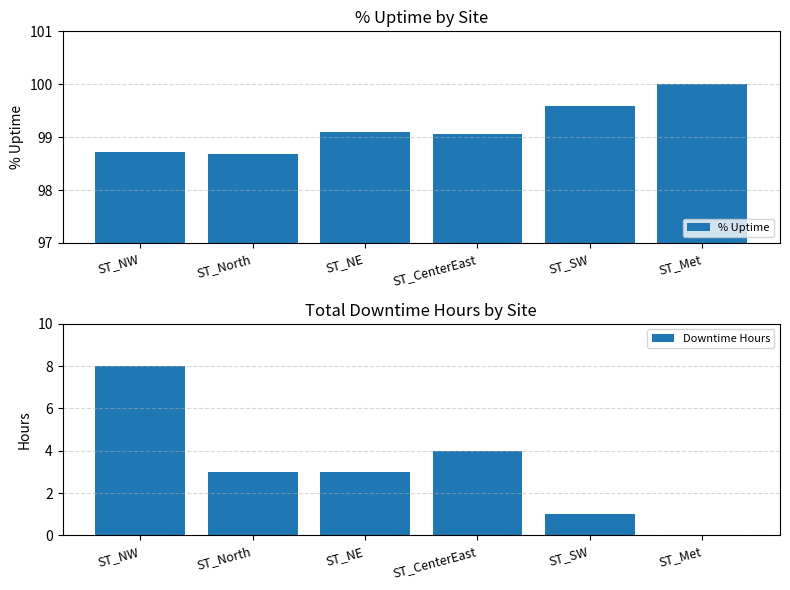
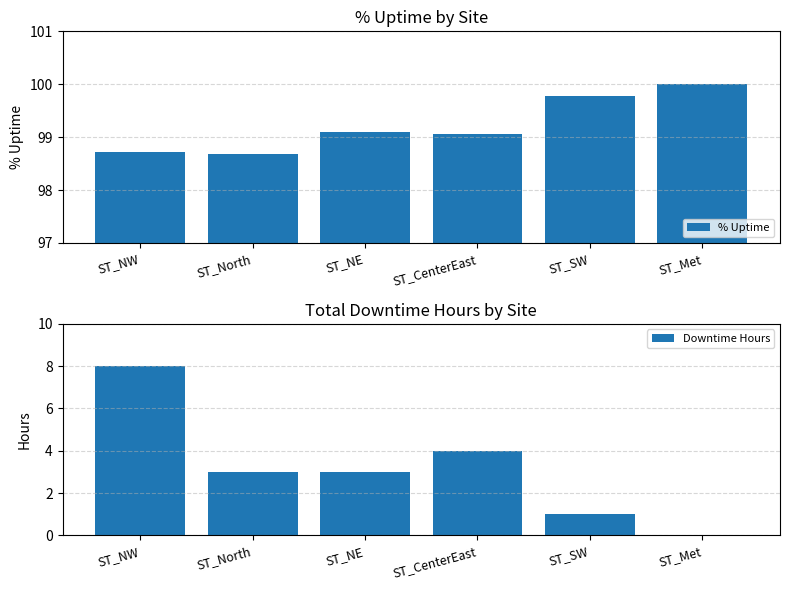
% Uptime by Site, ST_SW: 99.6 -> 99.8
